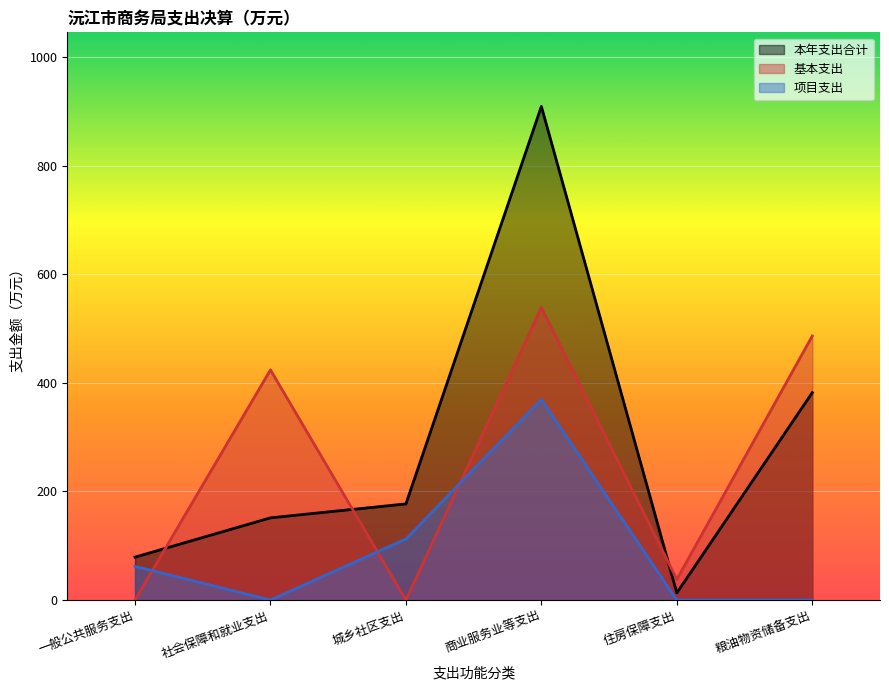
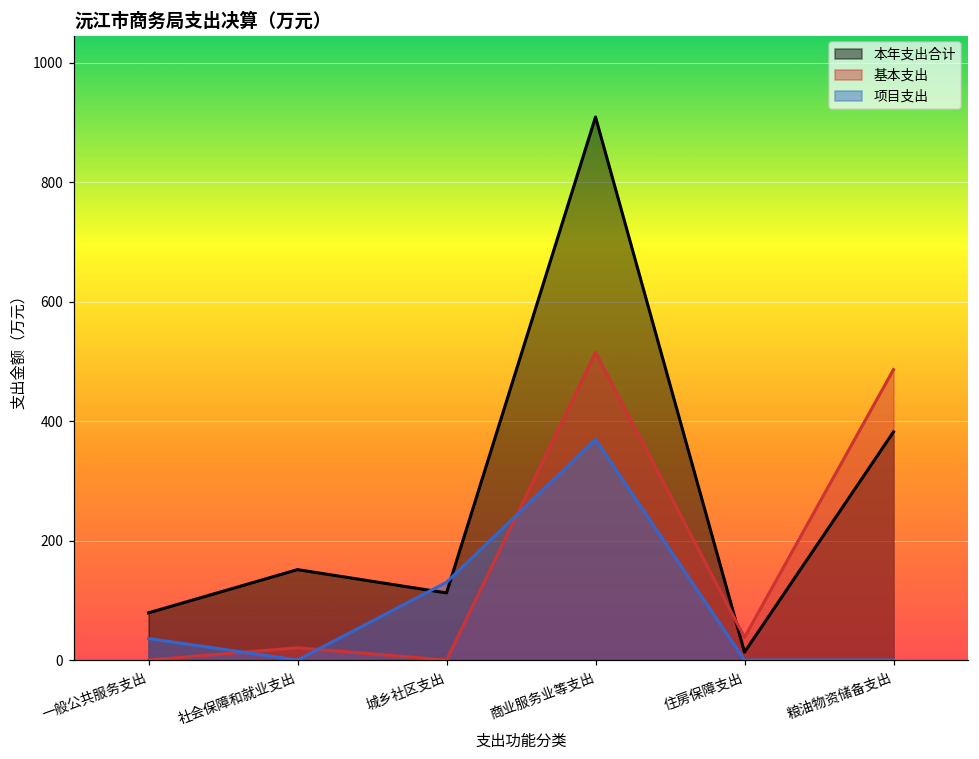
项目支出, 一般公共服务支出: 60 -> 40
基本支出, 社会保障和就业支出: 420 -> 20
本年支出合计, 城乡社区支出: 180 -> 110
项目支出, 城乡社区支出: 110 -> 130
基本支出, 商业服务业等支出: 540 -> 510
